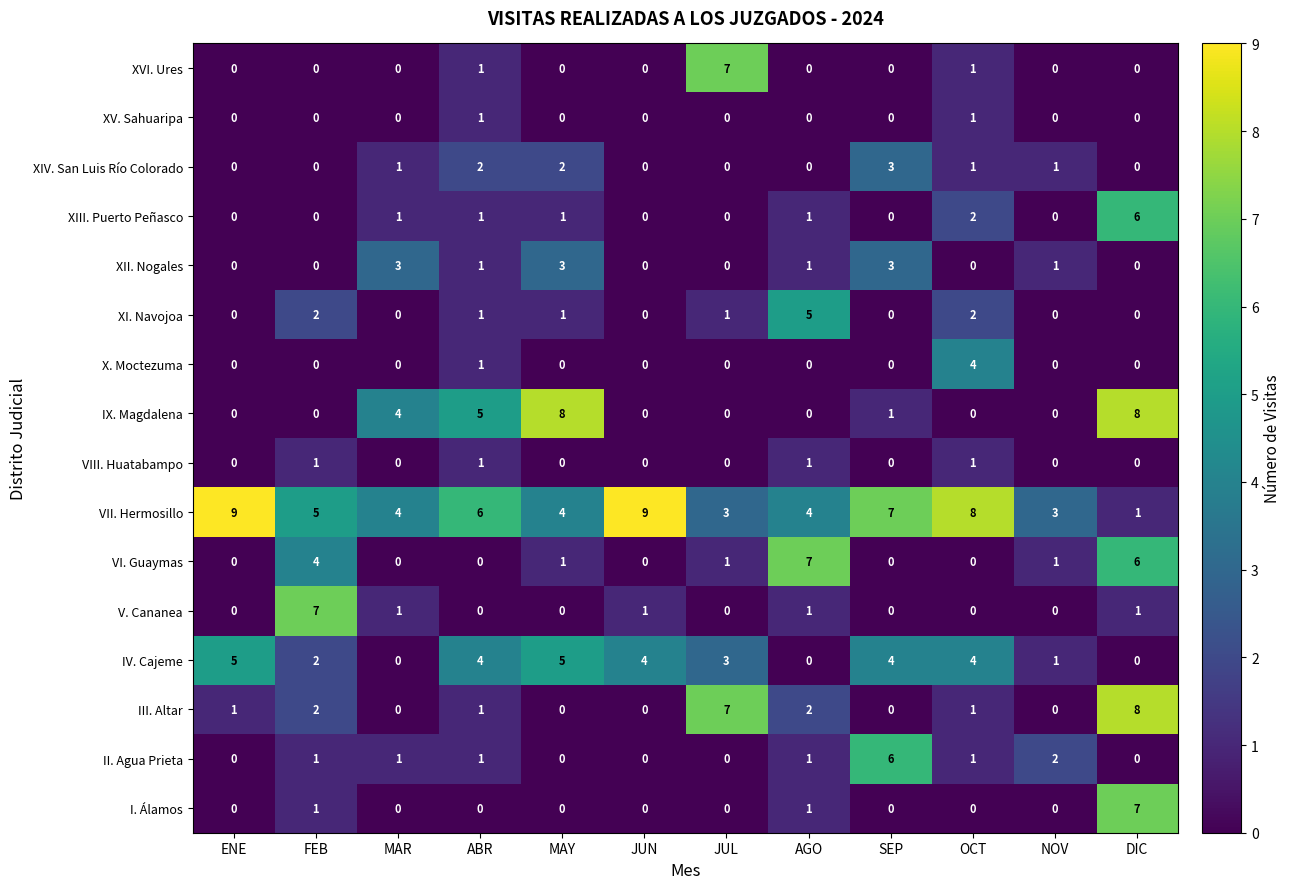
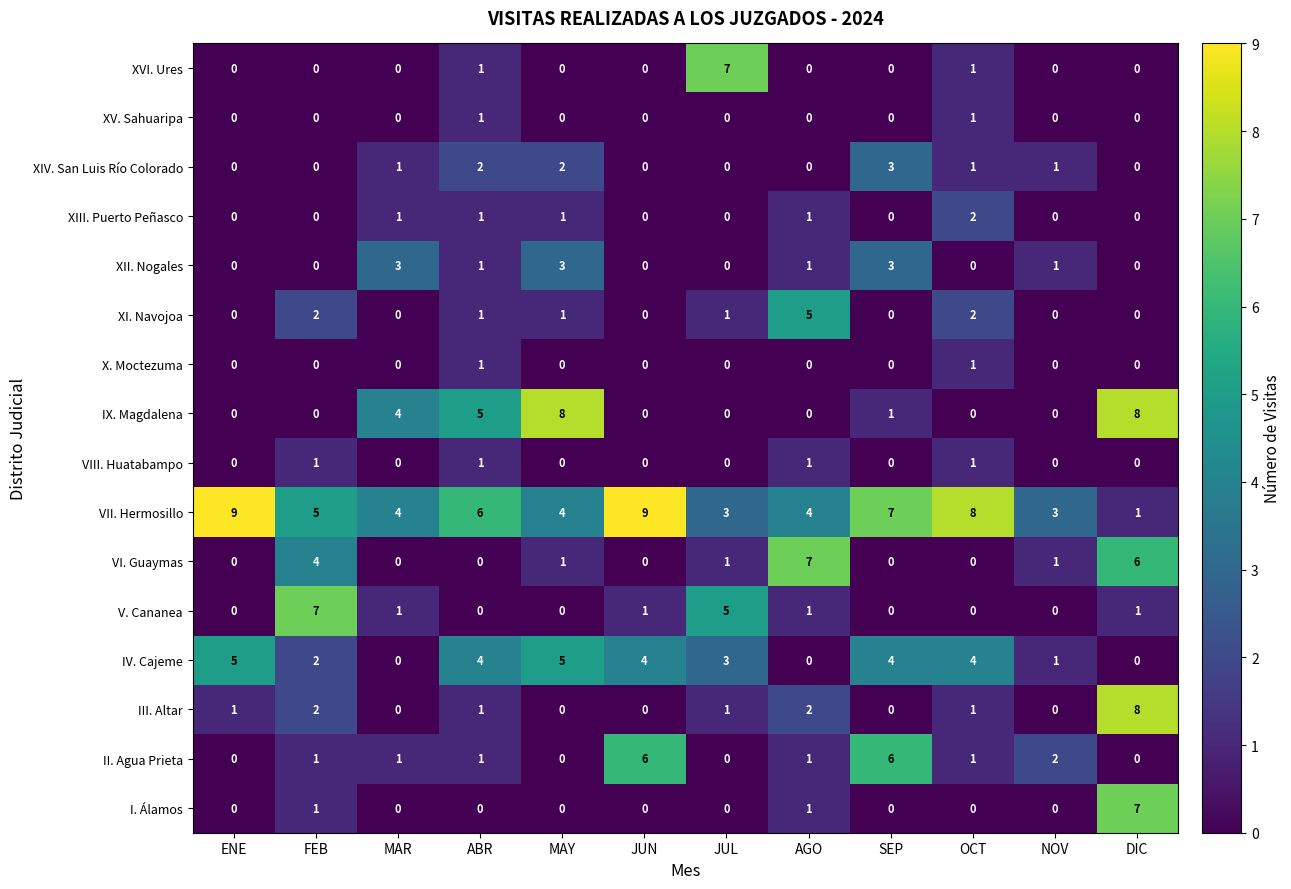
XIII. Puerto Peñasco, DIC: 6 -> 0
X. Moctezuma, OCT: 4 -> 1
V. Cananea, JUL: 0 -> 5
III. Altar, JUL: 7 -> 1
II. Agua Prieta, JUN: 0 -> 6
